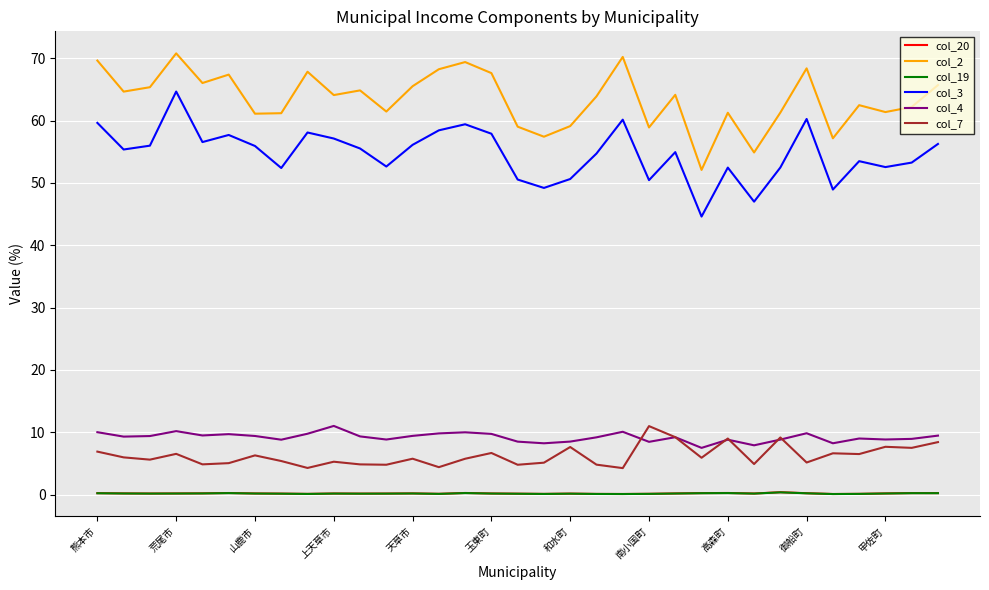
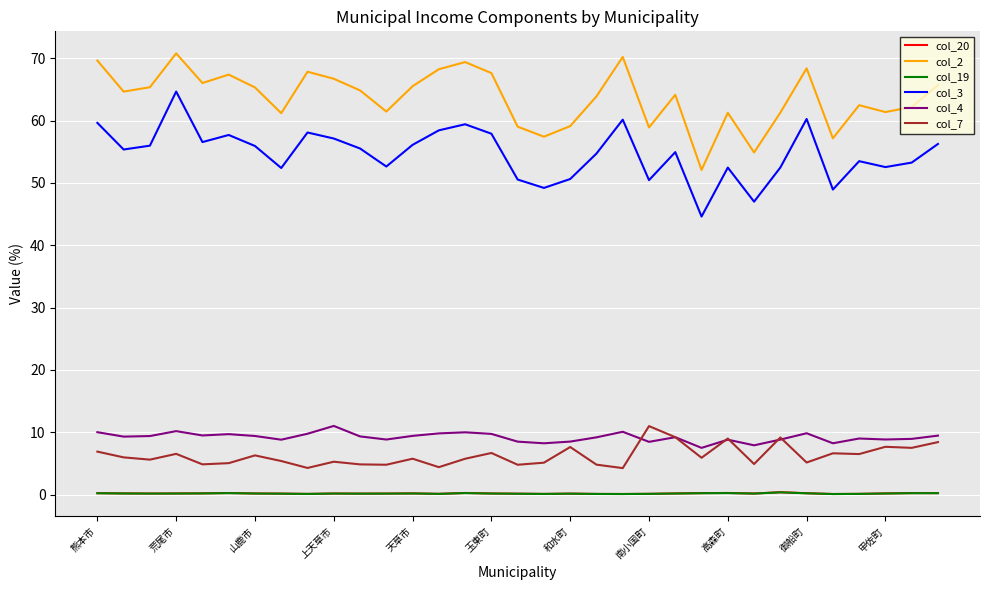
col_2, 山鹿市: 61 -> 65
col_2, 上天草市: 64 -> 67
